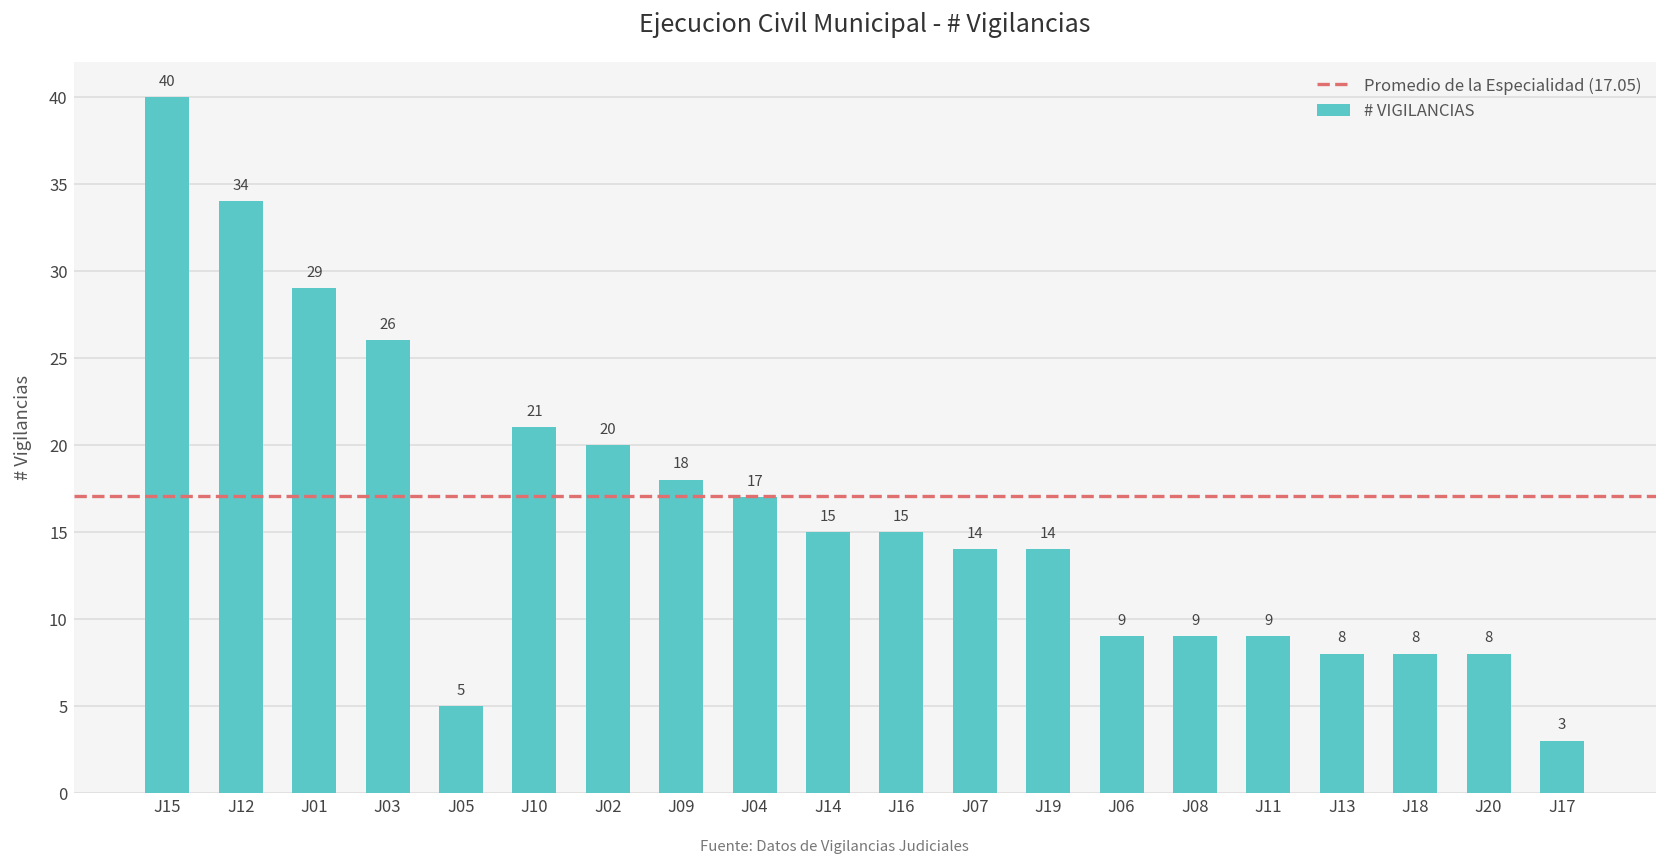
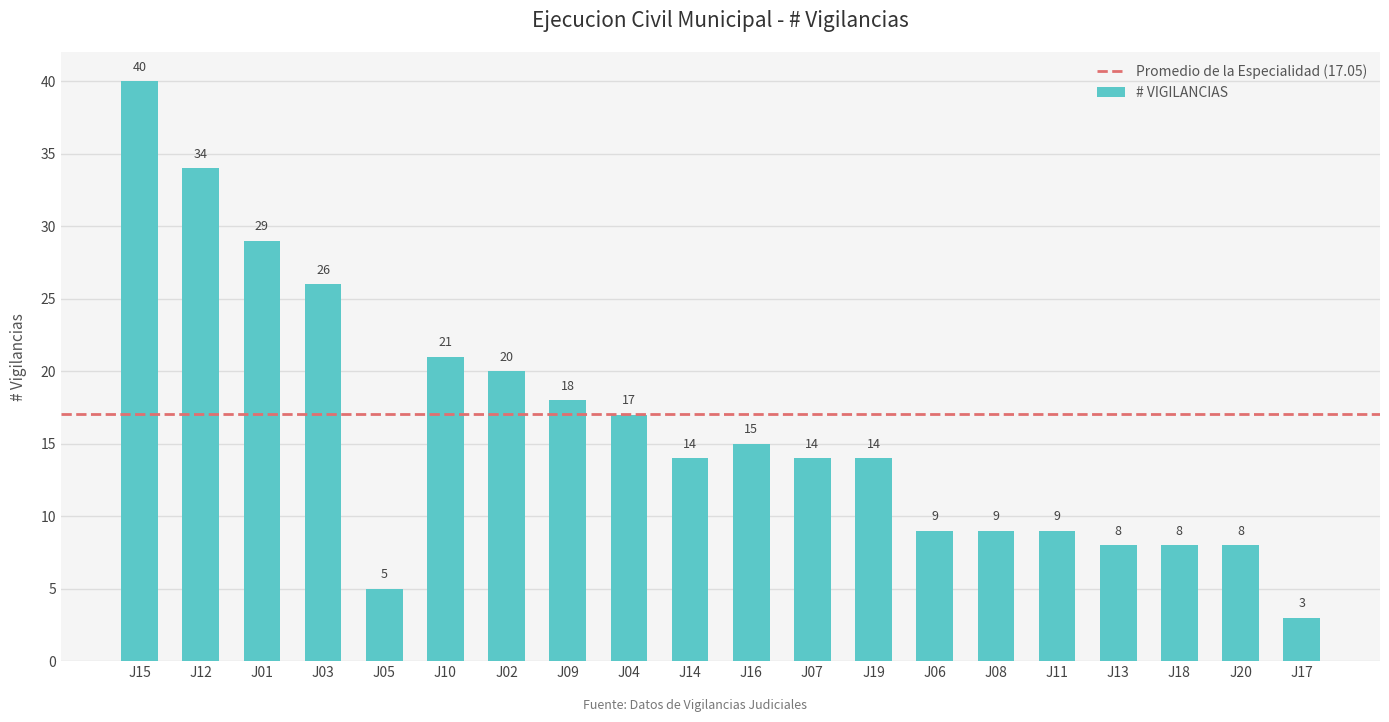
J14: 15 -> 14
